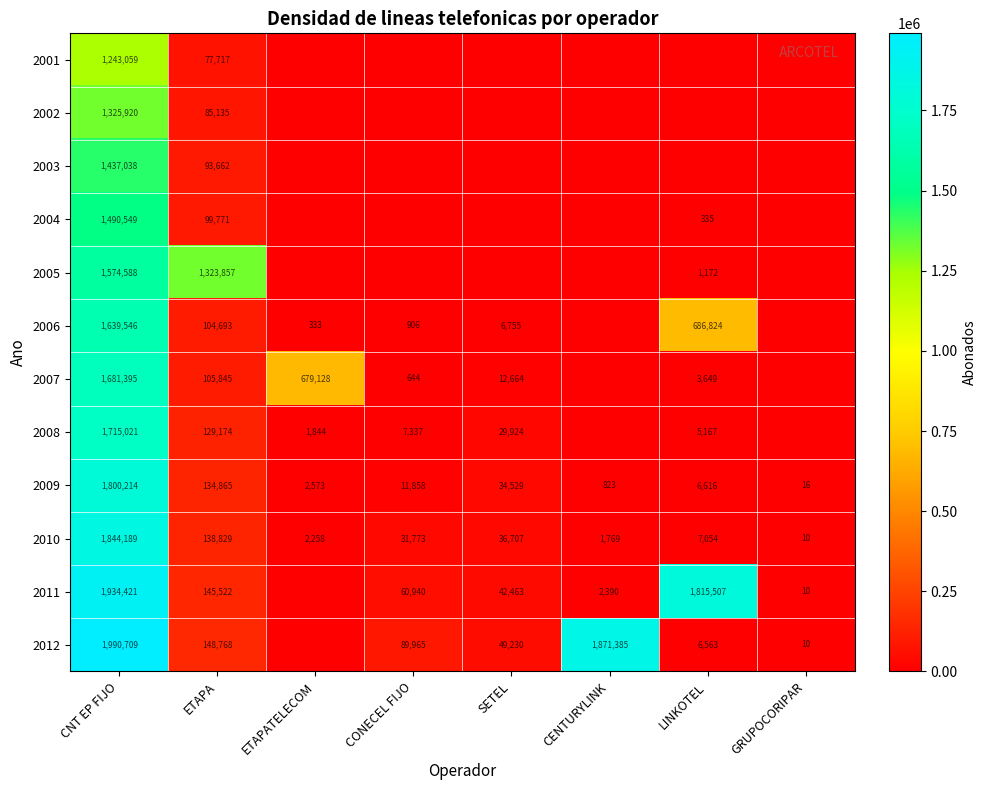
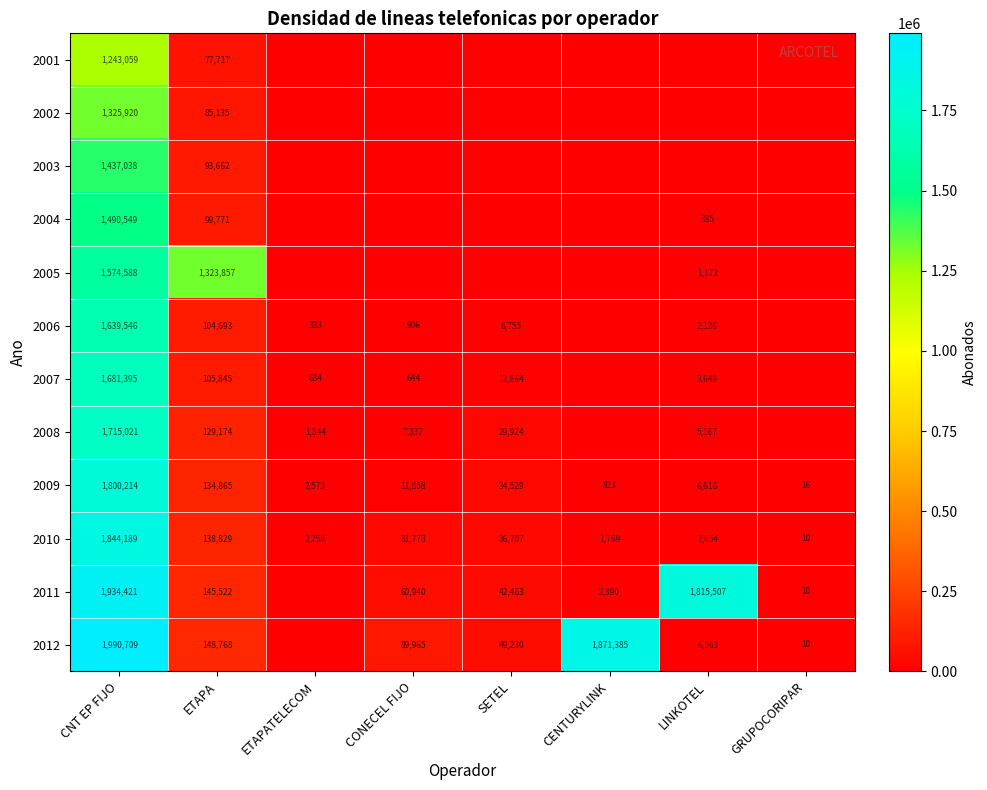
2006, LINKOTEL: 686,824 -> 2,136
2007, ETAPATELECOM: 679,128 -> 634
